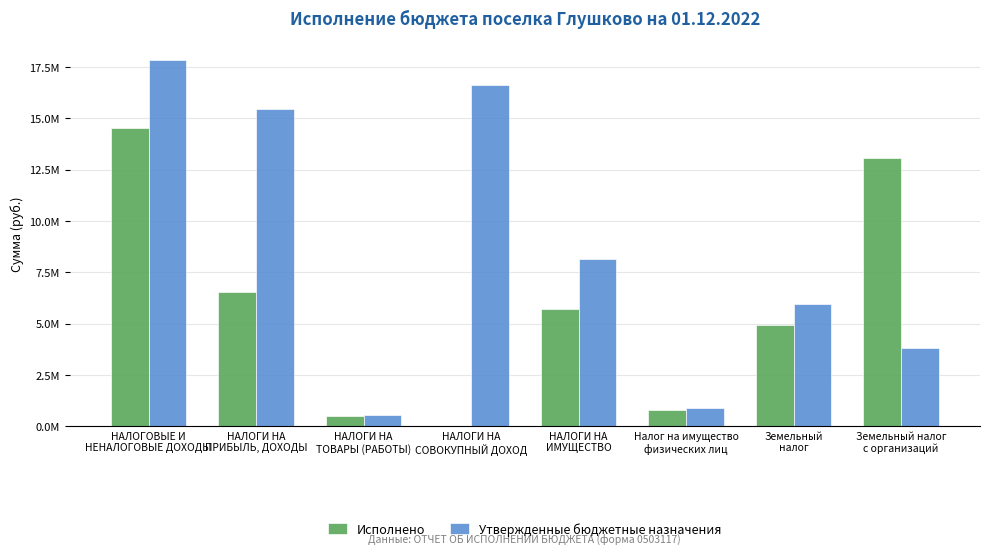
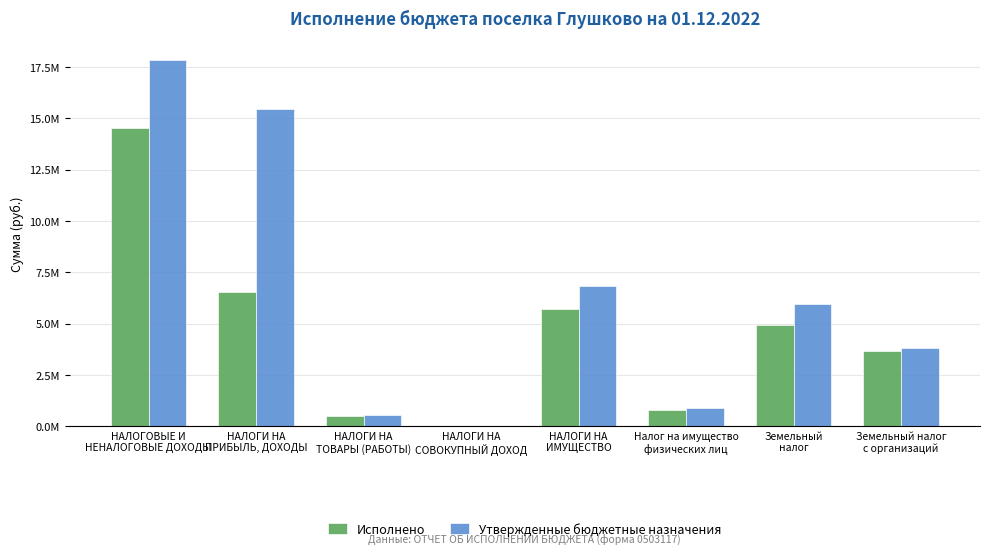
Утвержденные бюджетные назначения, НАЛОГИ НА СОВОКУПНЫЙ ДОХОД: 16600000 -> 0
Утвержденные бюджетные назначения, НАЛОГИ НА ИМУЩЕСТВО: 8100000 -> 6900000
Исполнено, Земельный налог с организаций: 13000000 -> 3700000
